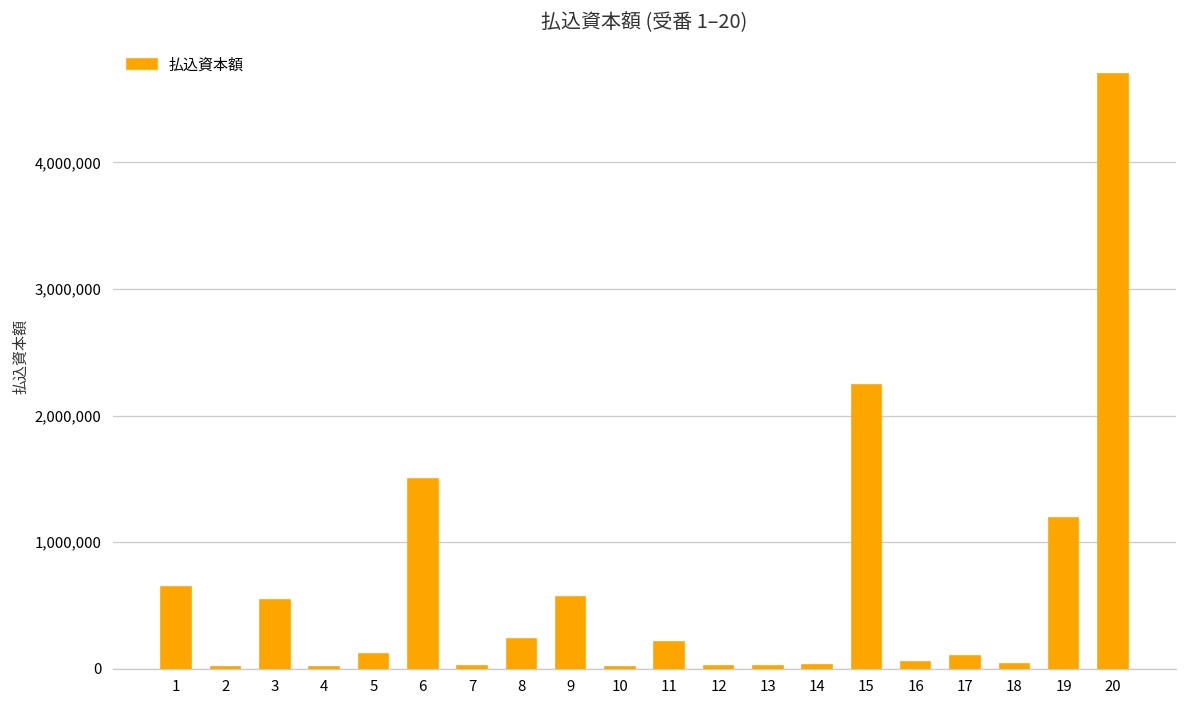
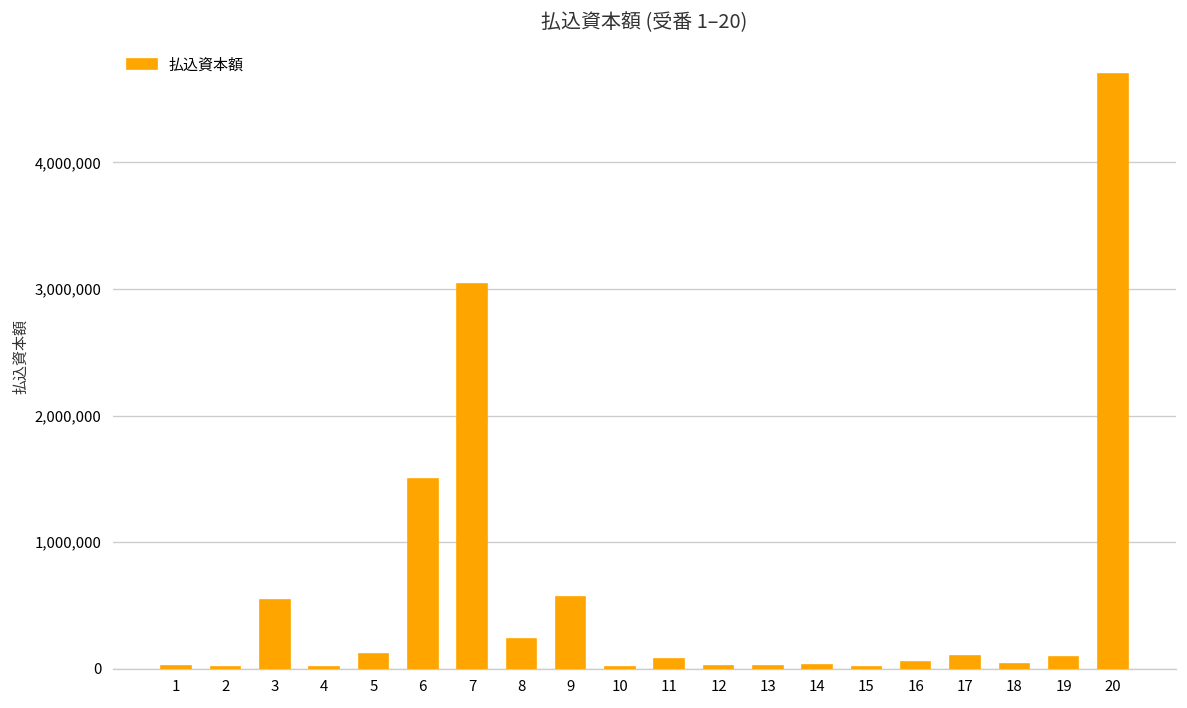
1: 640,000 -> 20,000
7: 20,000 -> 3,040,000
11: 210,000 -> 80,000
15: 2,240,000 -> 10,000
19: 1,190,000 -> 100,000
